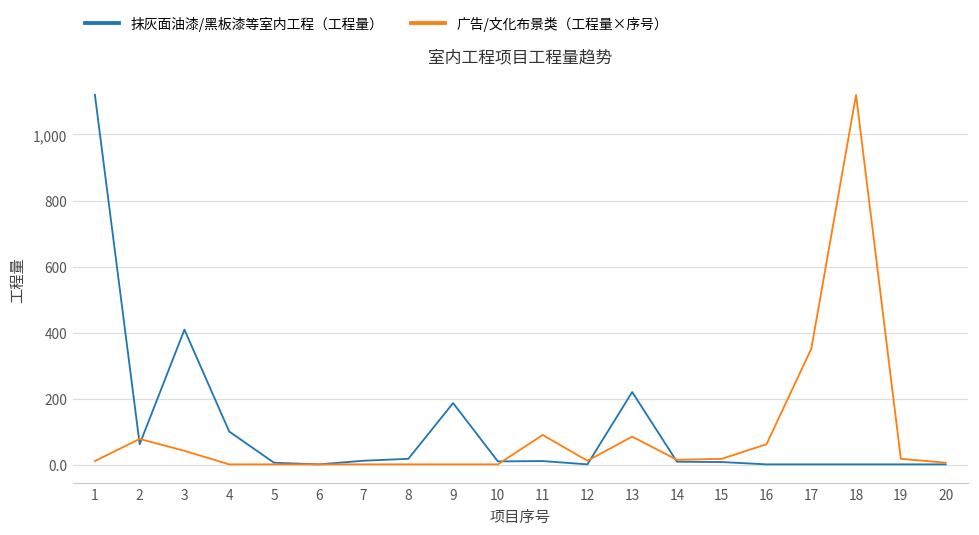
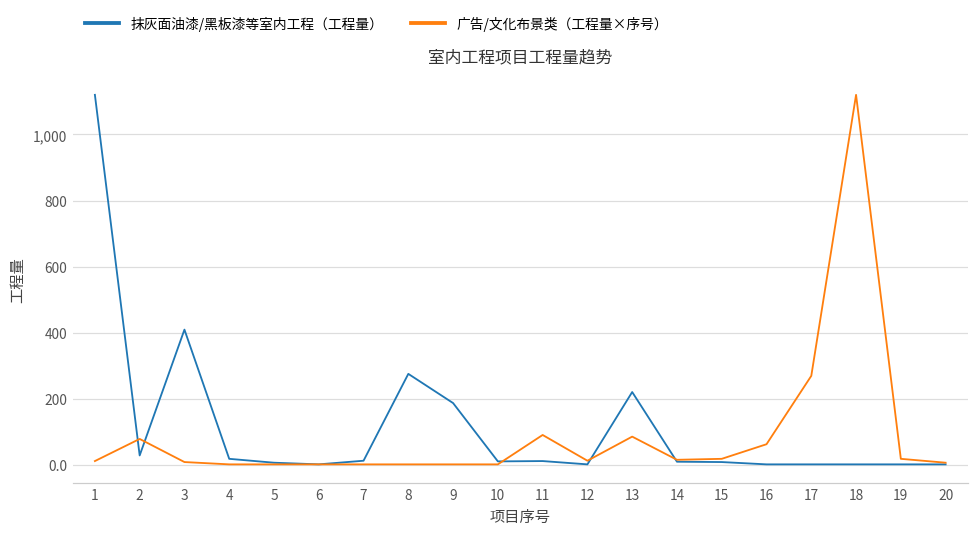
抹灰面油漆/黑板漆等室内工程（工程量）, 2: 60 -> 30
广告/文化布景类（工程量×序号）, 3: 40 -> 10
抹灰面油漆/黑板漆等室内工程（工程量）, 4: 100 -> 20
抹灰面油漆/黑板漆等室内工程（工程量）, 8: 20 -> 280
广告/文化布景类（工程量×序号）, 17: 350 -> 270
